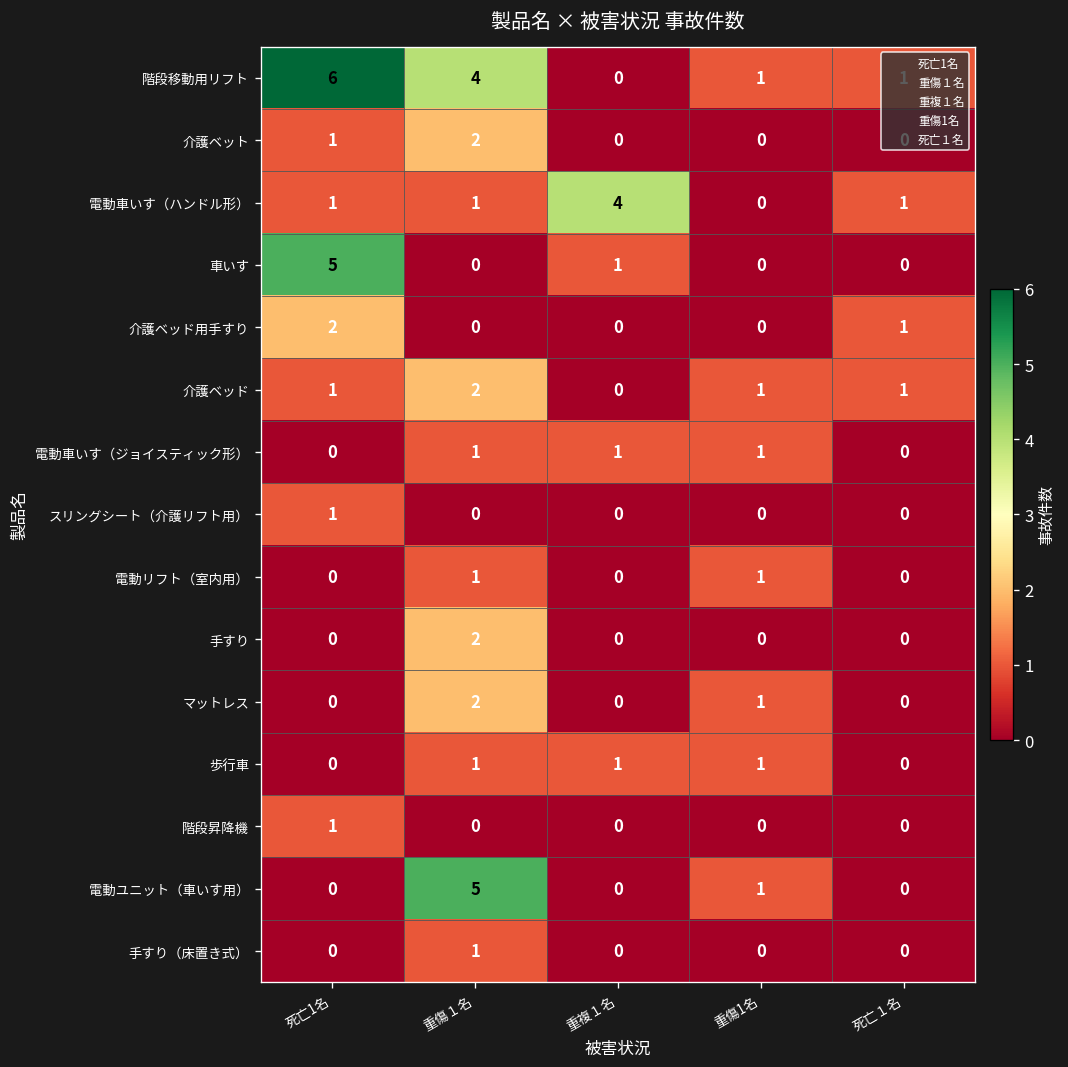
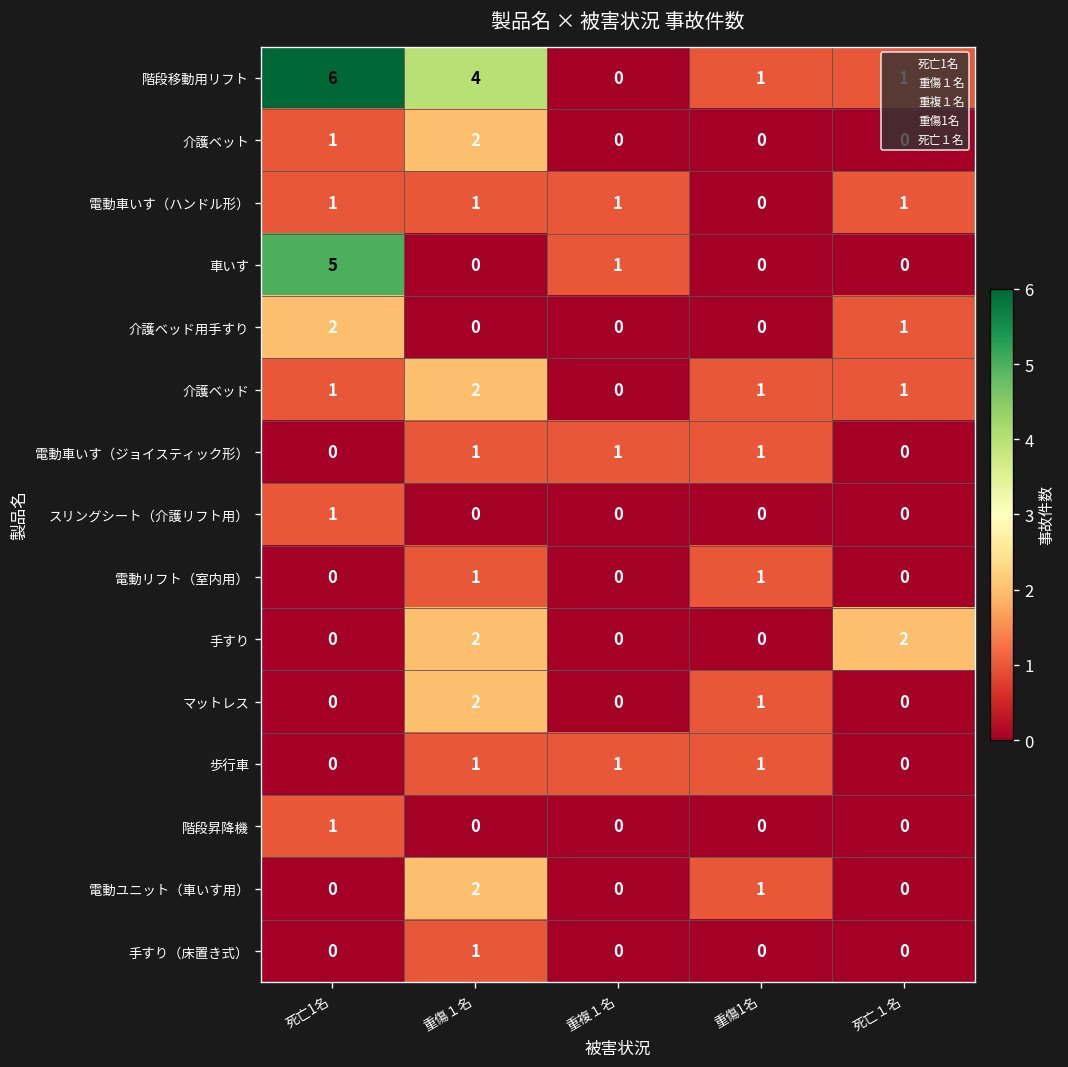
電動車いす（ハンドル形）, 重複１名: 4 -> 1
手すり, 死亡１名: 0 -> 2
電動ユニット（車いす用）, 重傷１名: 5 -> 2
